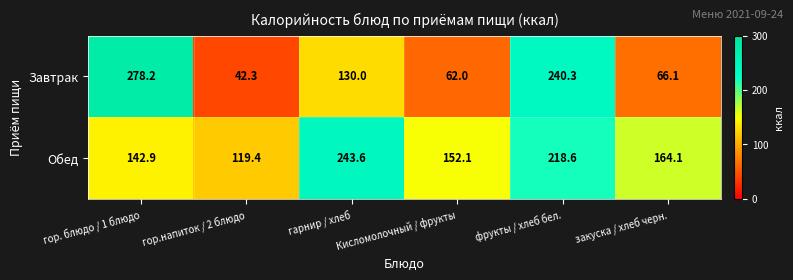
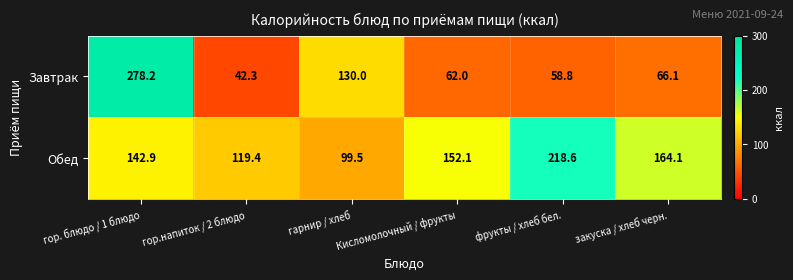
Завтрак, фрукты / хлеб бел.: 240.3 -> 58.8
Обед, гарнир / хлеб: 243.6 -> 99.5
